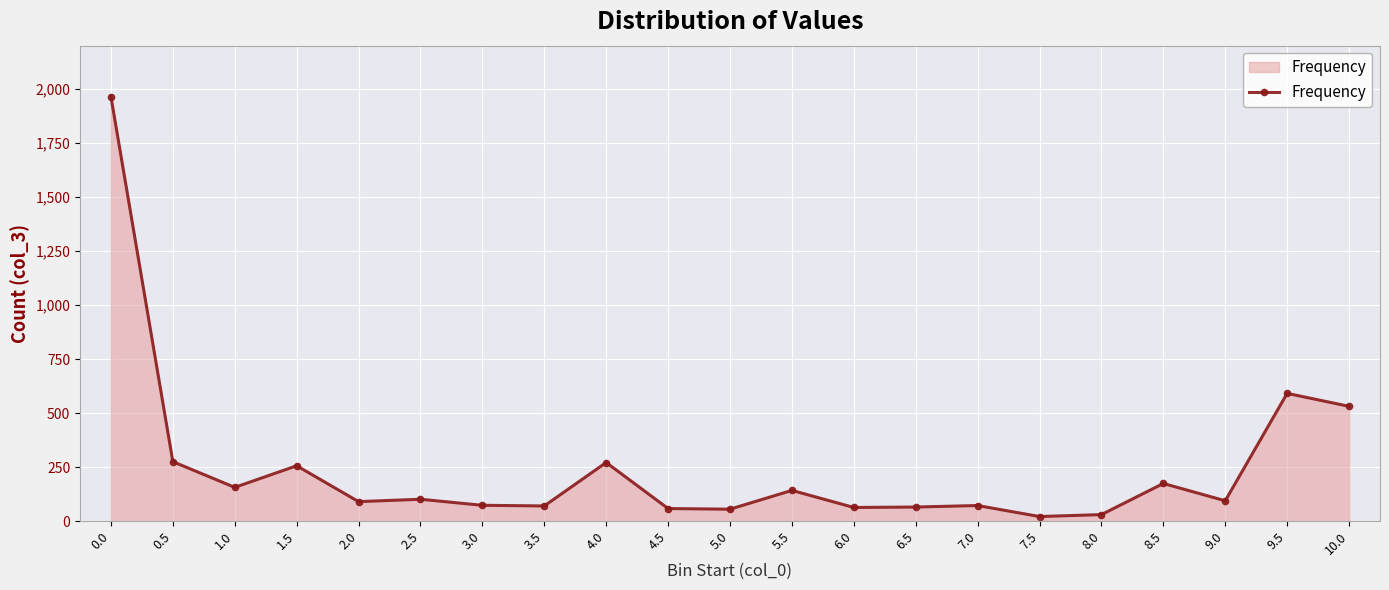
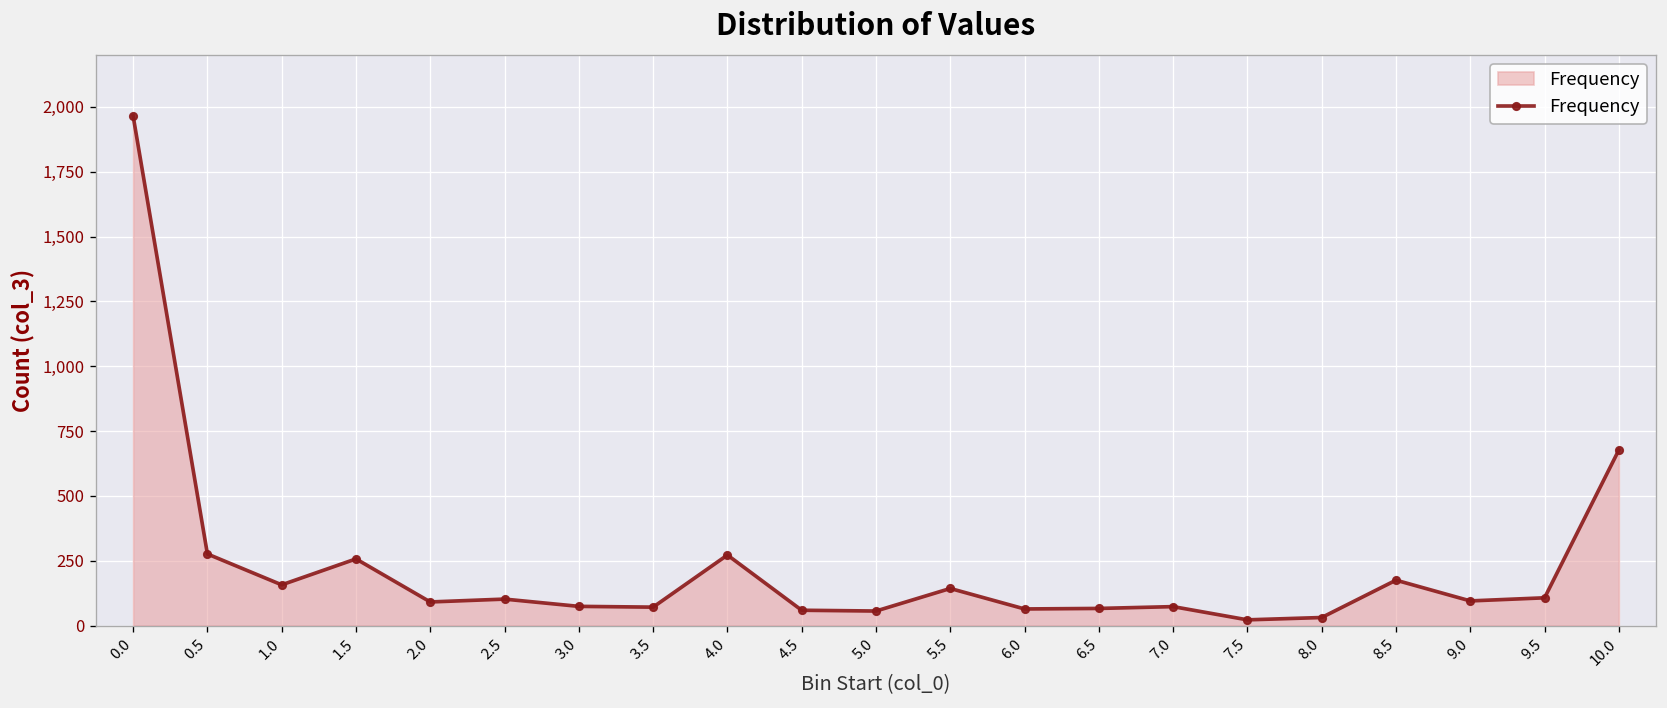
9.5: 590 -> 110
10.0: 530 -> 680
